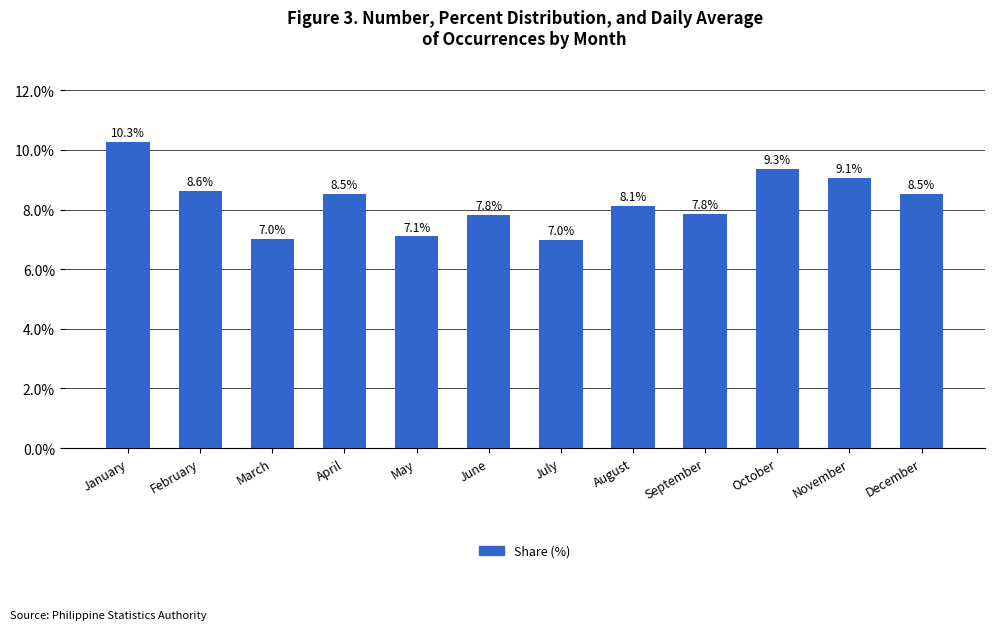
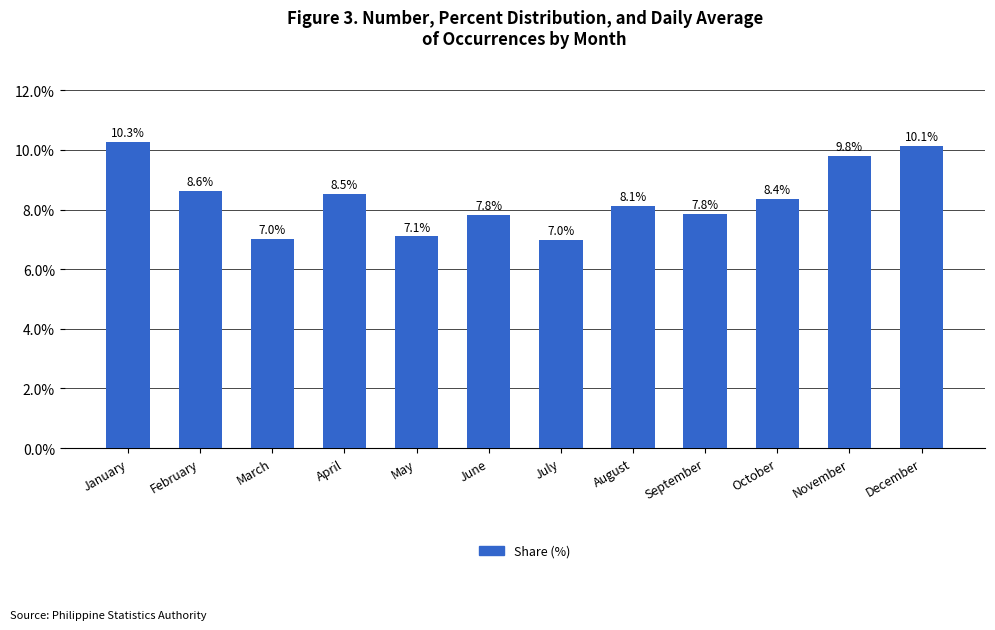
October: 9.3% -> 8.4%
November: 9.1% -> 9.8%
December: 8.5% -> 10.1%
